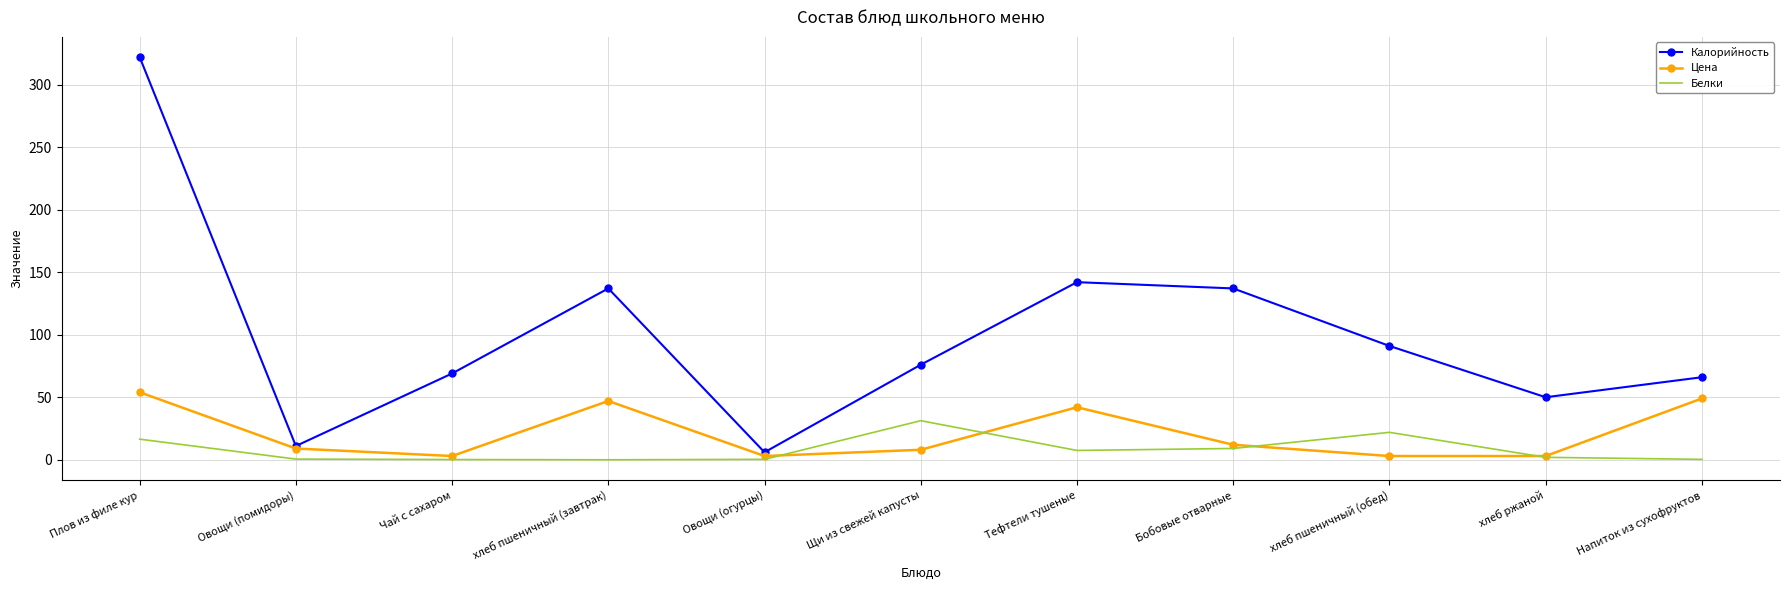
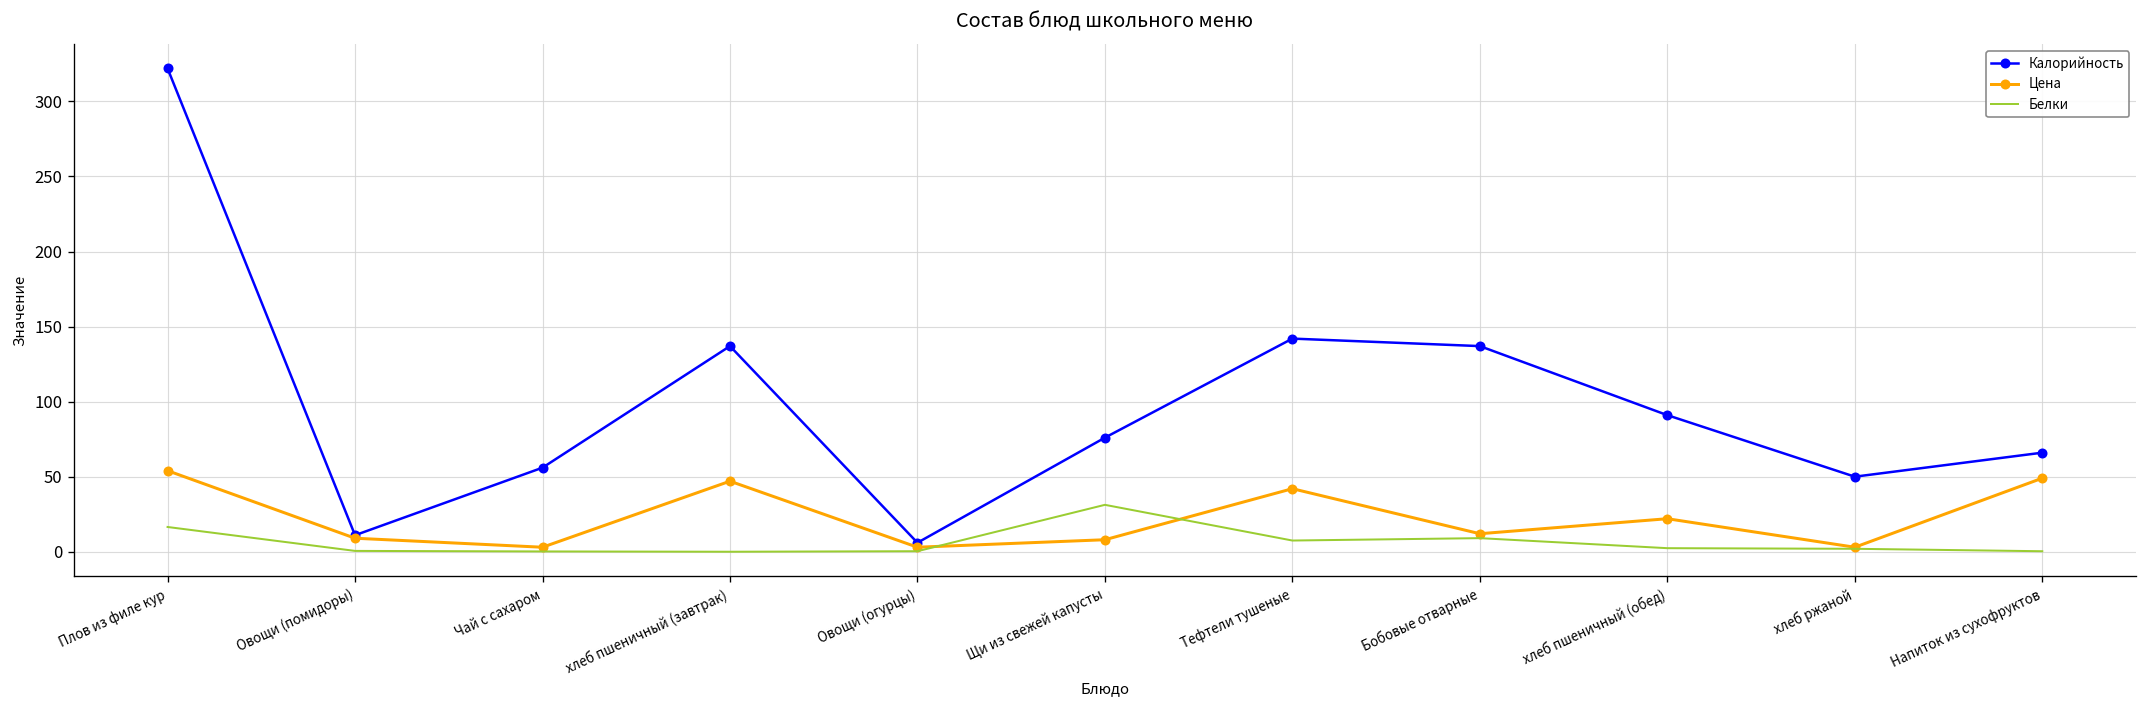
Калорийность, Чай с сахаром: 69 -> 56
Цена, хлеб пшеничный (обед): 3 -> 22
Белки, хлеб пшеничный (обед): 22 -> 2
